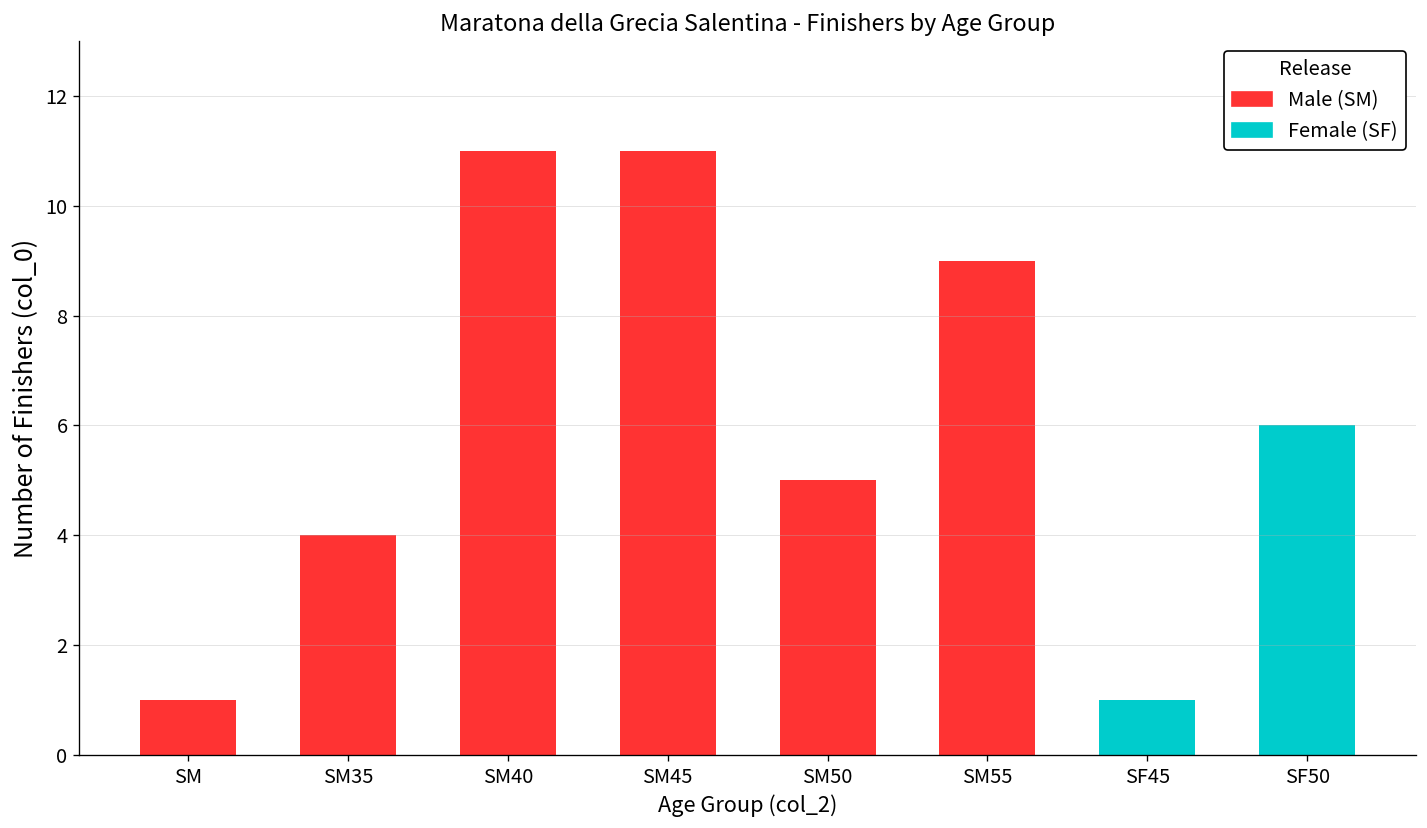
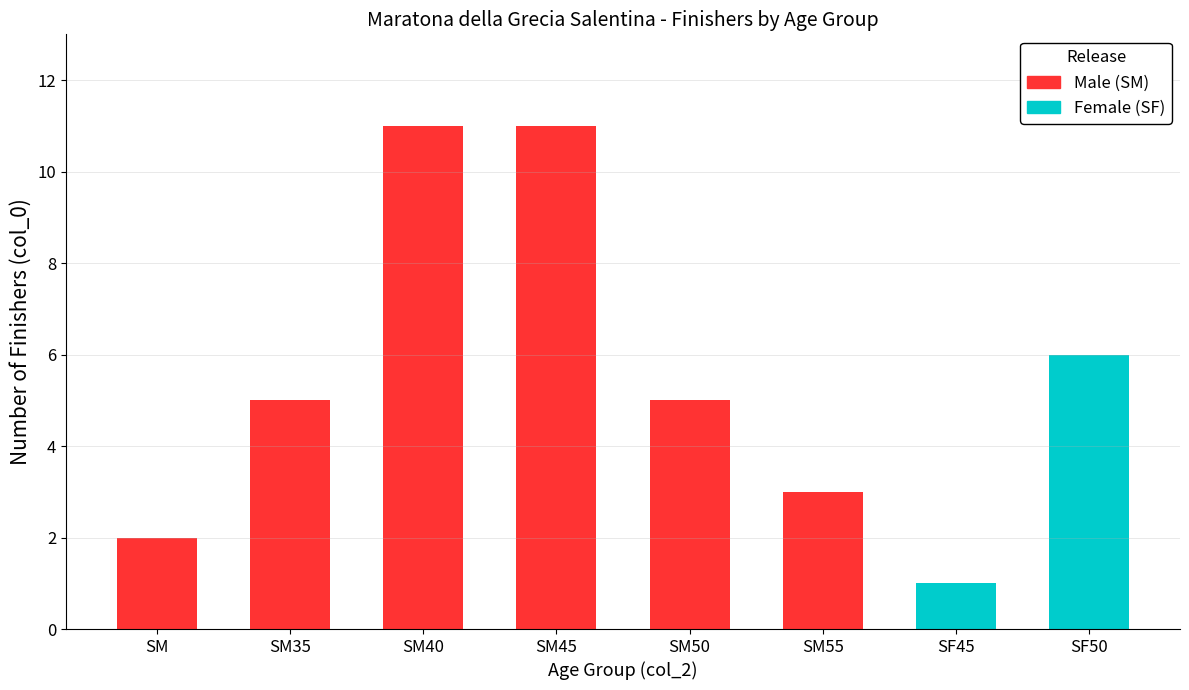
Male (SM), SM: 1 -> 2
Male (SM), SM35: 4 -> 5
Male (SM), SM55: 9 -> 3
